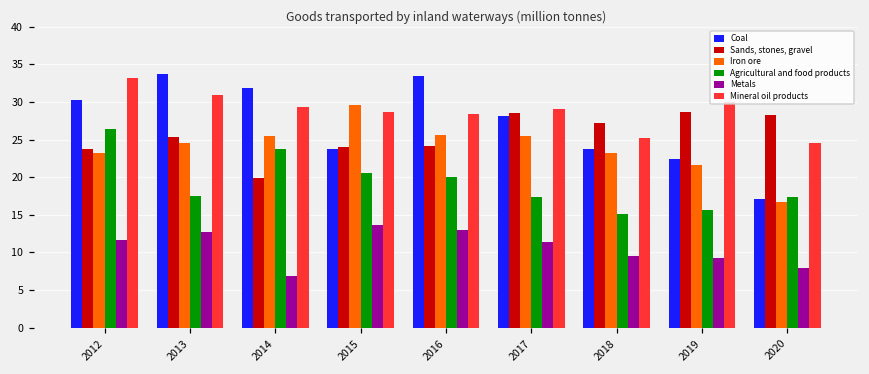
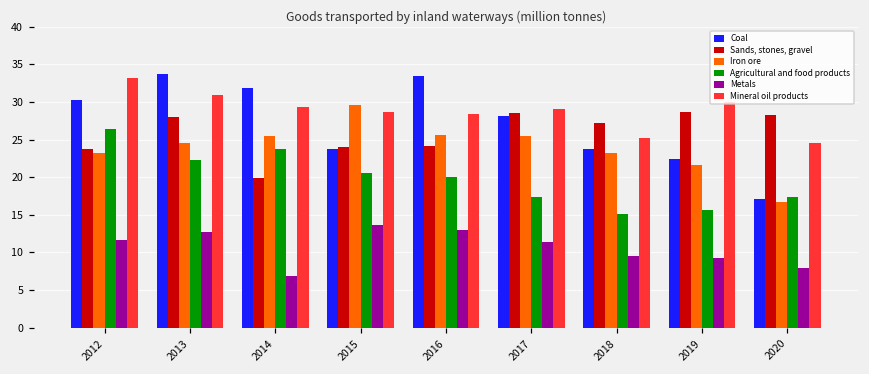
Sands, stones, gravel, 2013: 25 -> 28
Agricultural and food products, 2013: 17 -> 22
